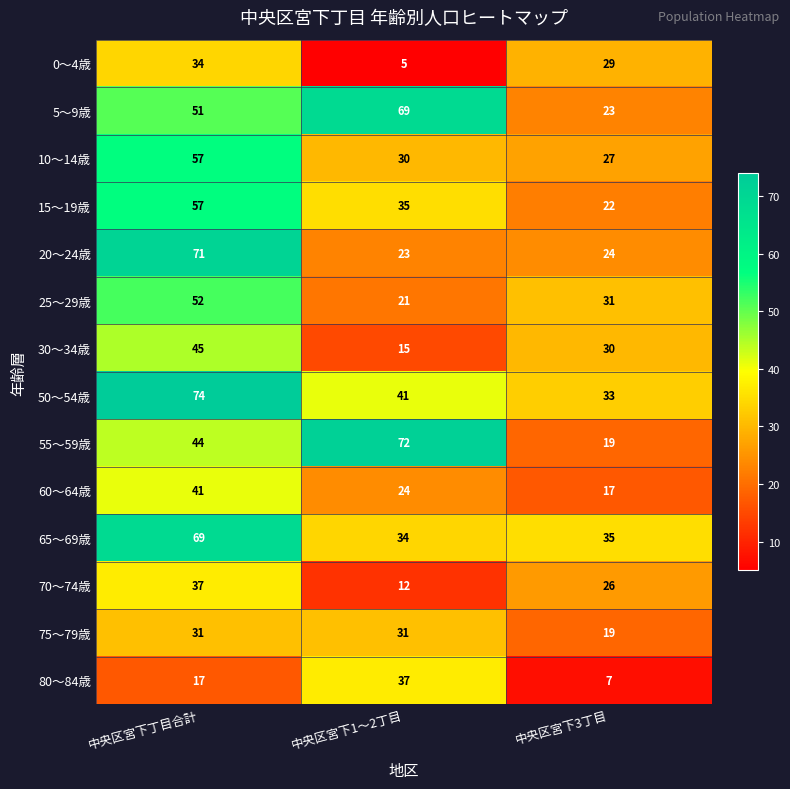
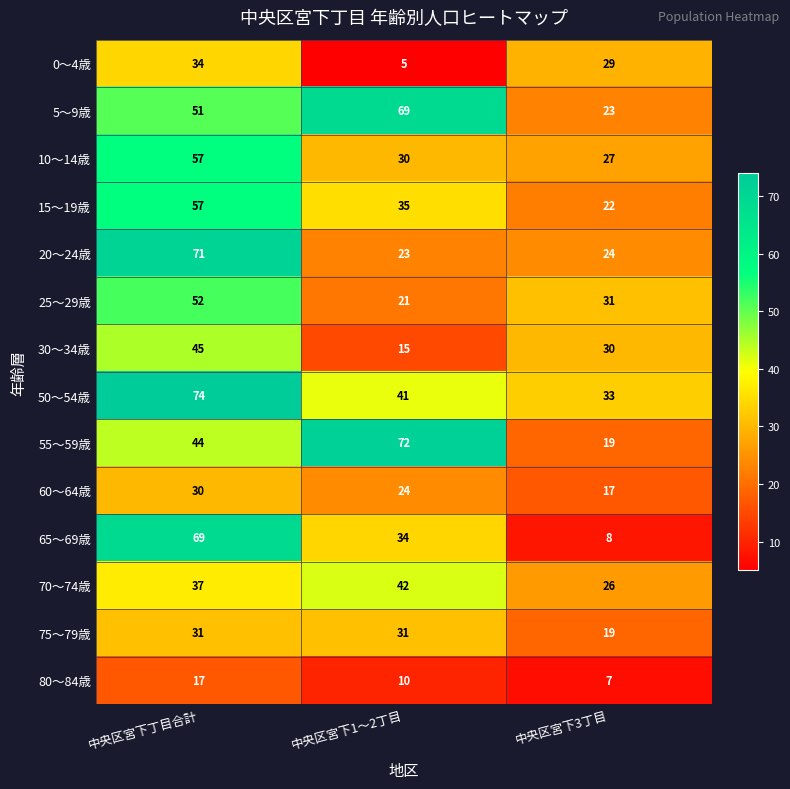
60～64歳, 中央区宮下丁目合計: 41 -> 30
65～69歳, 中央区宮下3丁目: 35 -> 8
70～74歳, 中央区宮下1～2丁目: 12 -> 42
80～84歳, 中央区宮下1～2丁目: 37 -> 10
